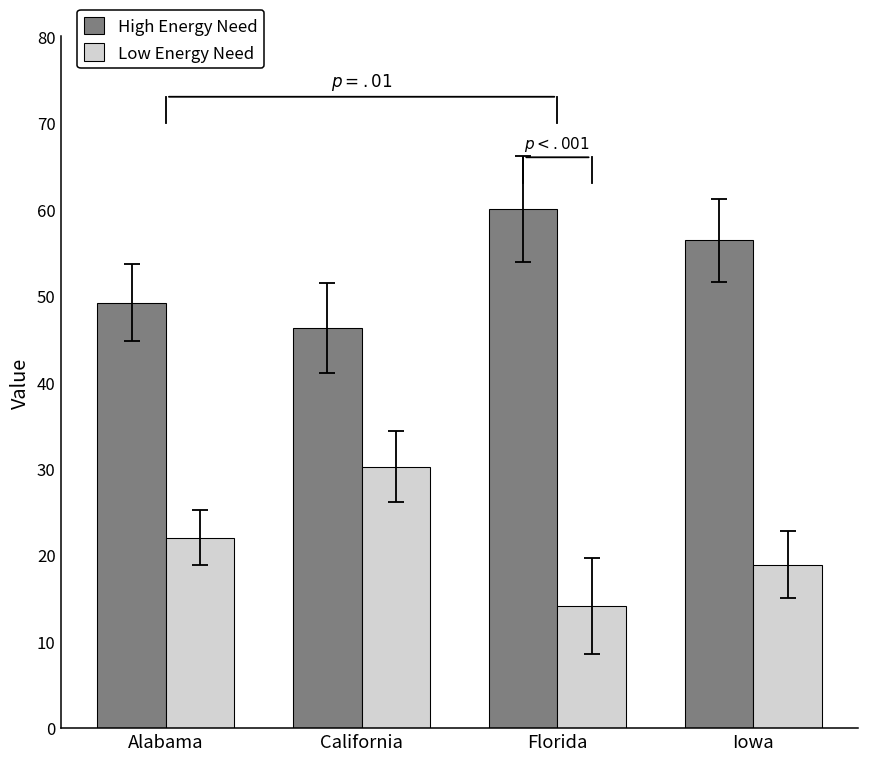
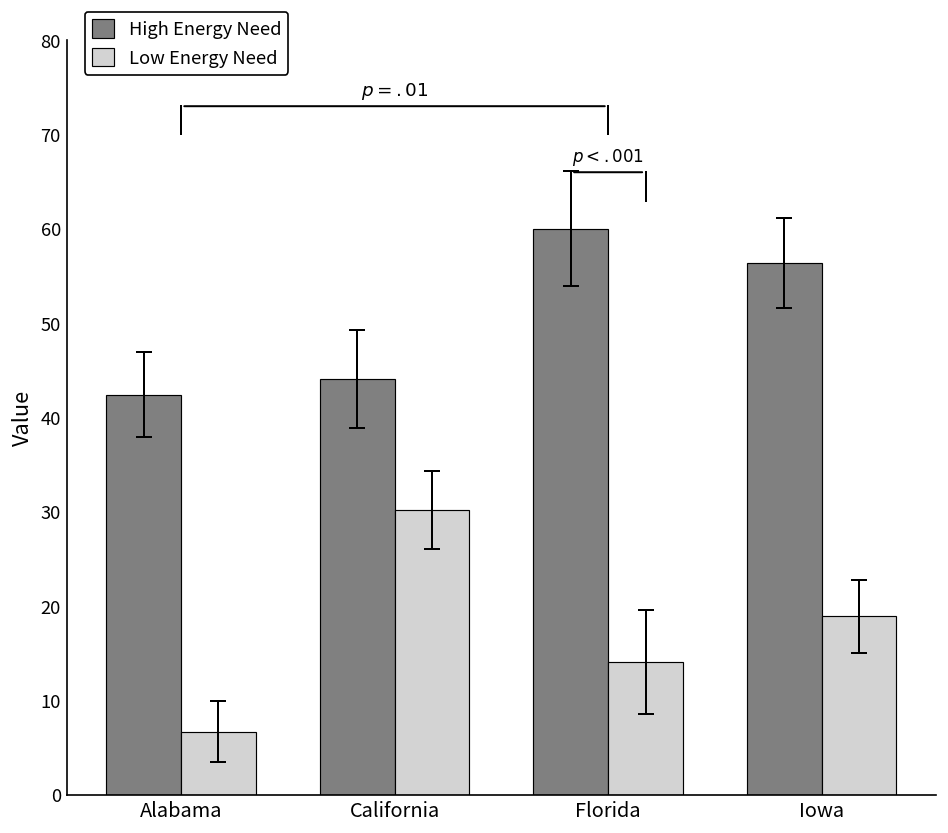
High Energy Need, Alabama: 49 -> 42
Low Energy Need, Alabama: 22 -> 7
High Energy Need, California: 46 -> 44
